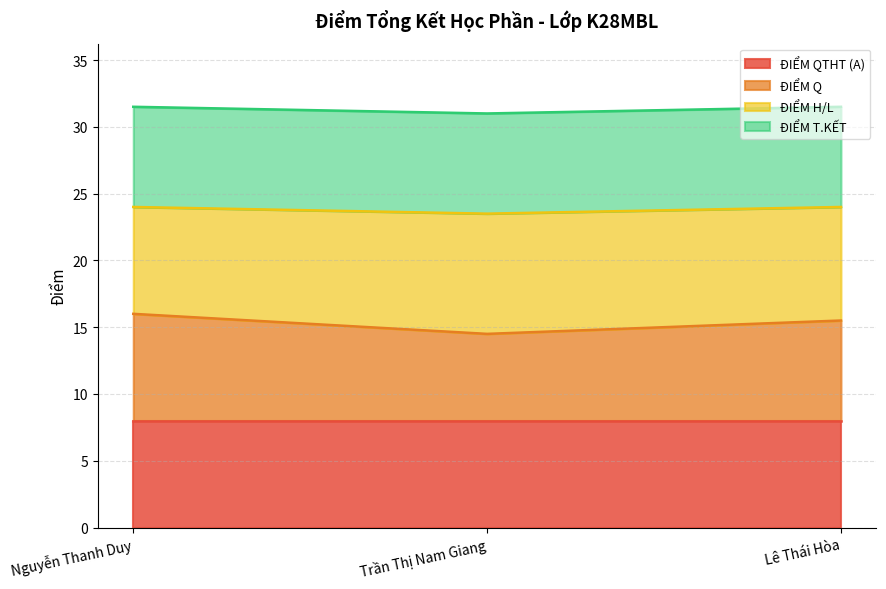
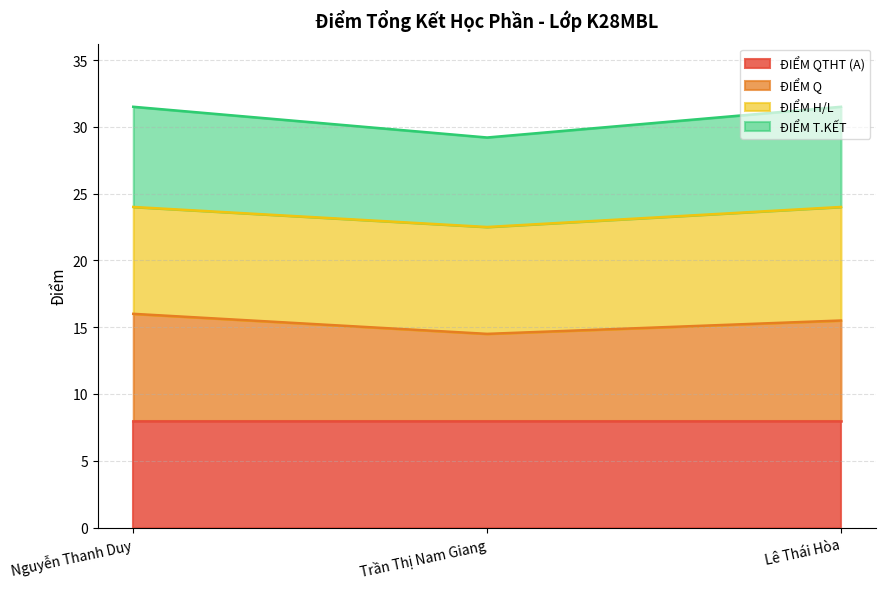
ĐIỂM H/L, Trần Thị Nam Giang: 9 -> 8
ĐIỂM T.KẾT, Trần Thị Nam Giang: 7.5 -> 6.7
